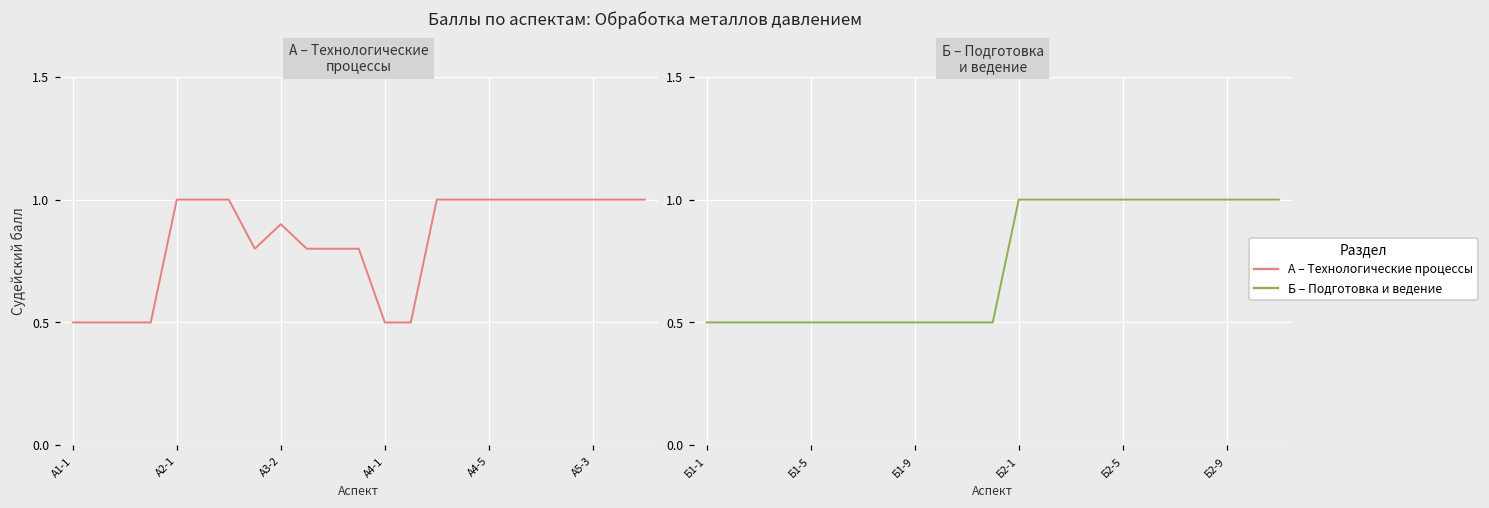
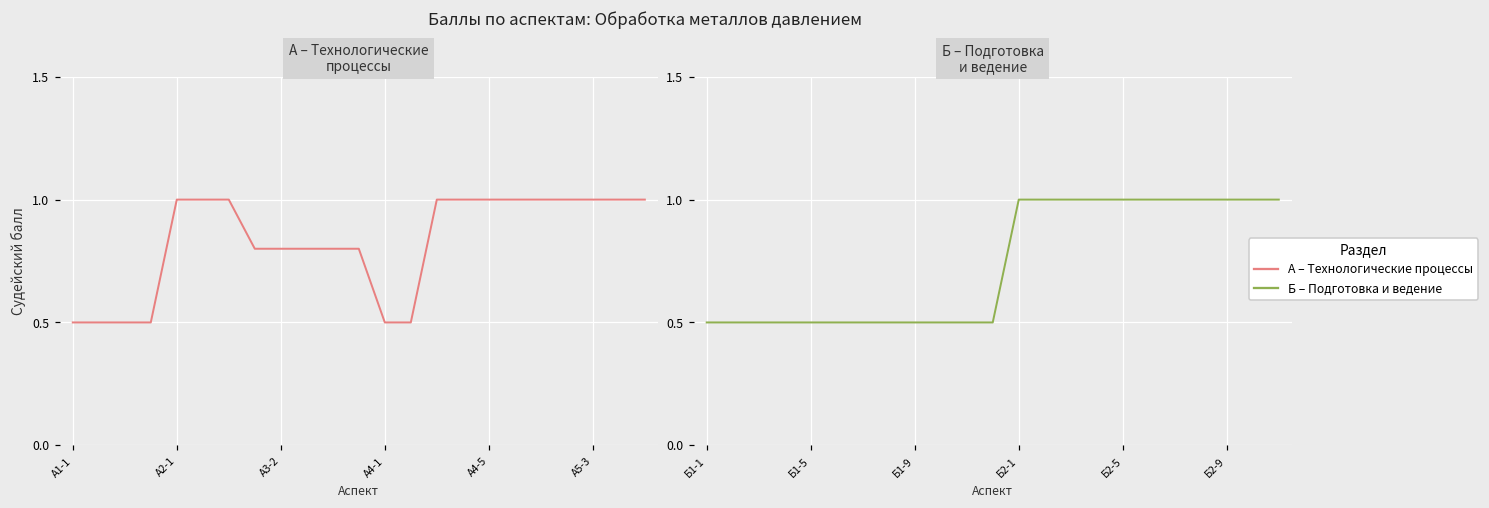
А – Технологические процессы, А3-2: 0.9 -> 0.8
